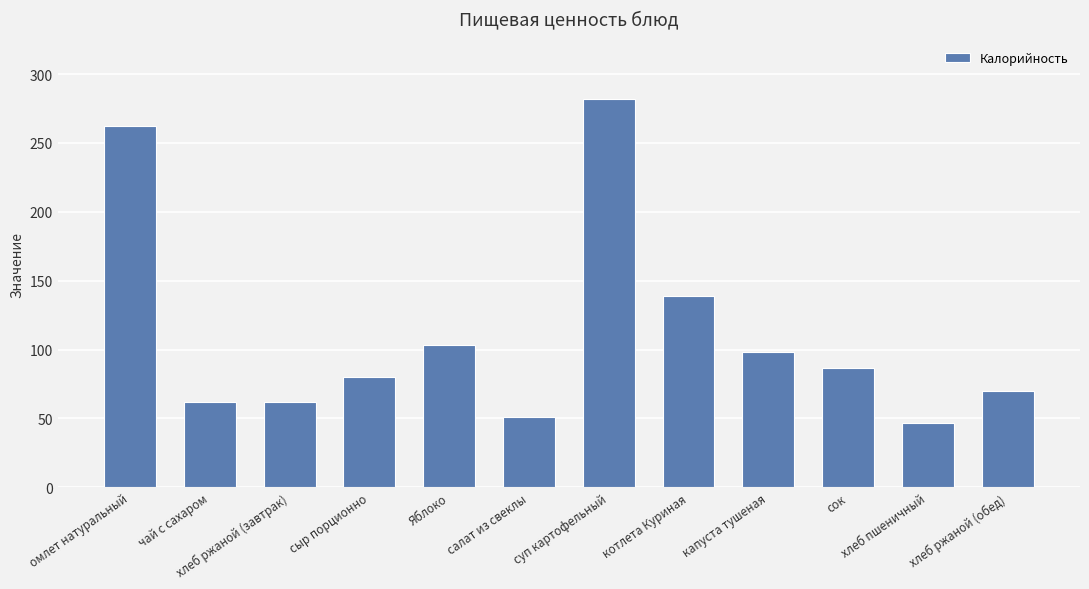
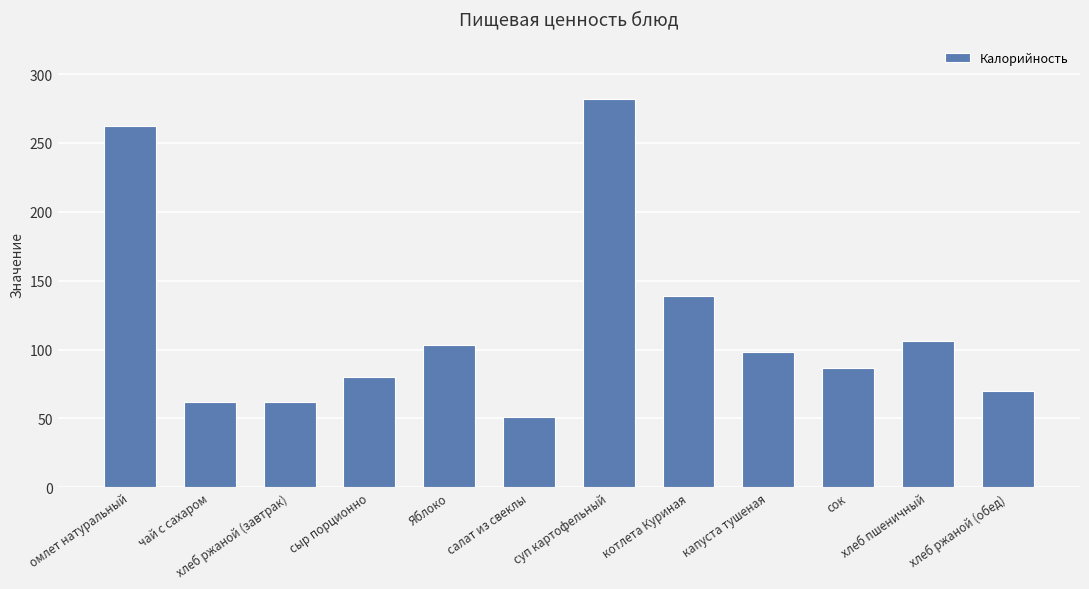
хлеб пшеничный: 47 -> 106
